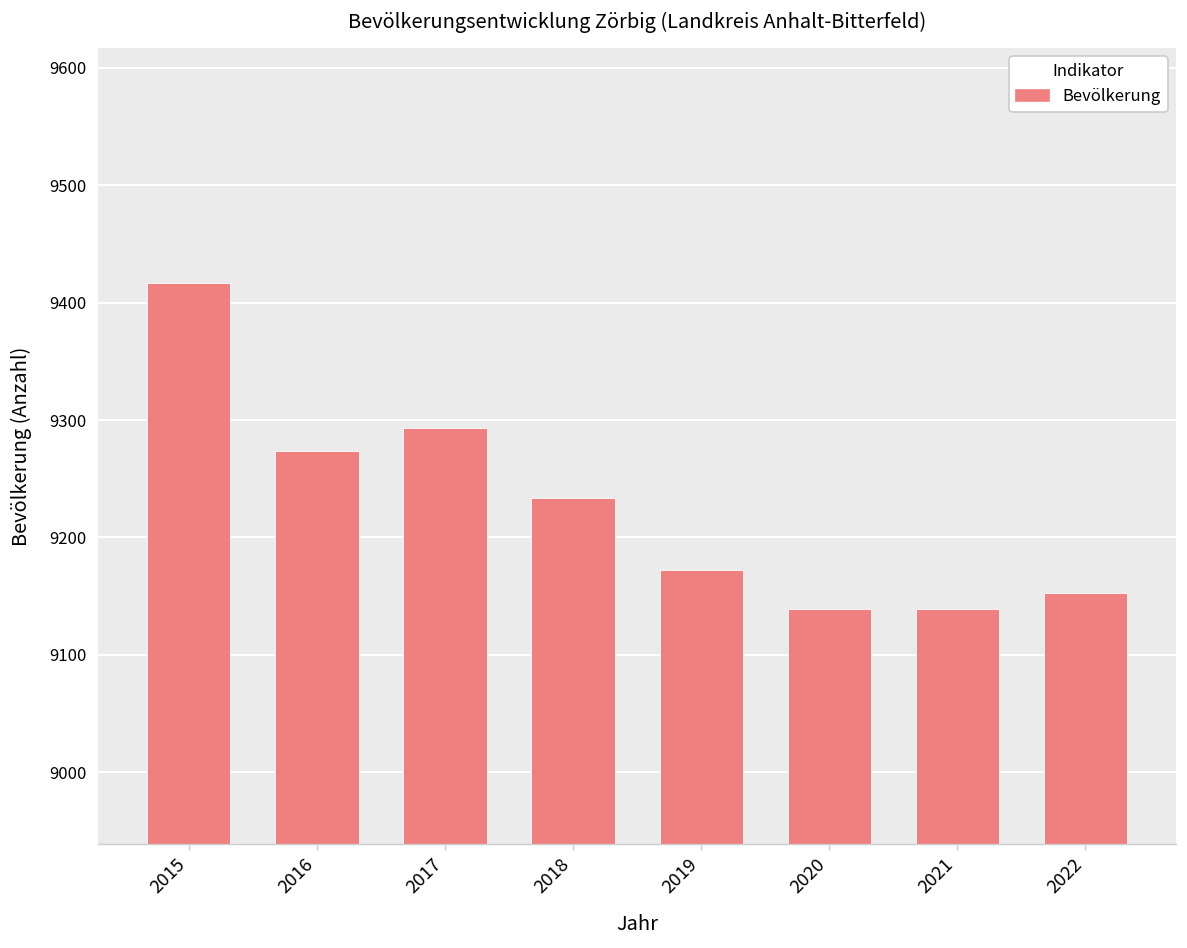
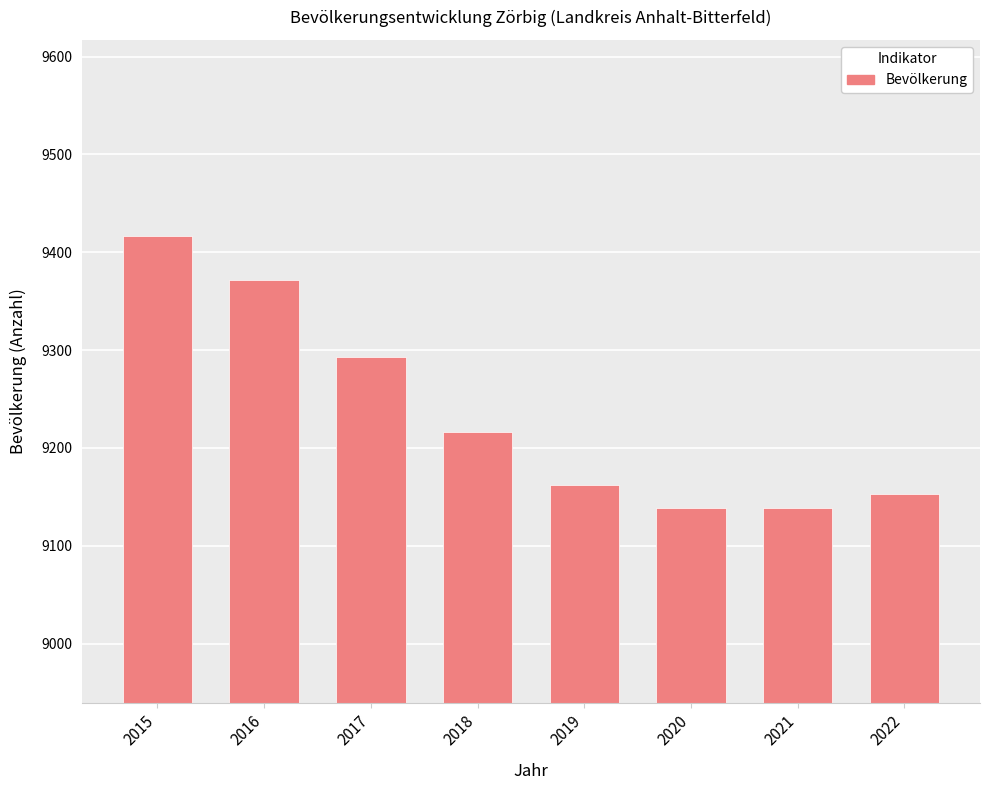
2016: 9270 -> 9370
2018: 9230 -> 9220
2019: 9170 -> 9160
